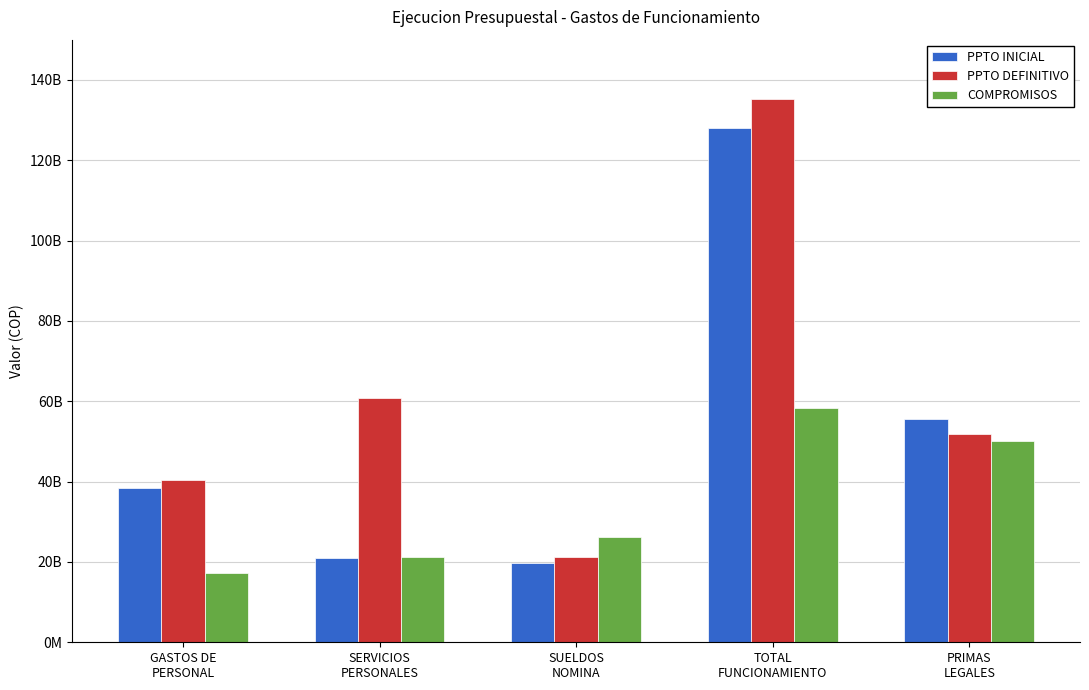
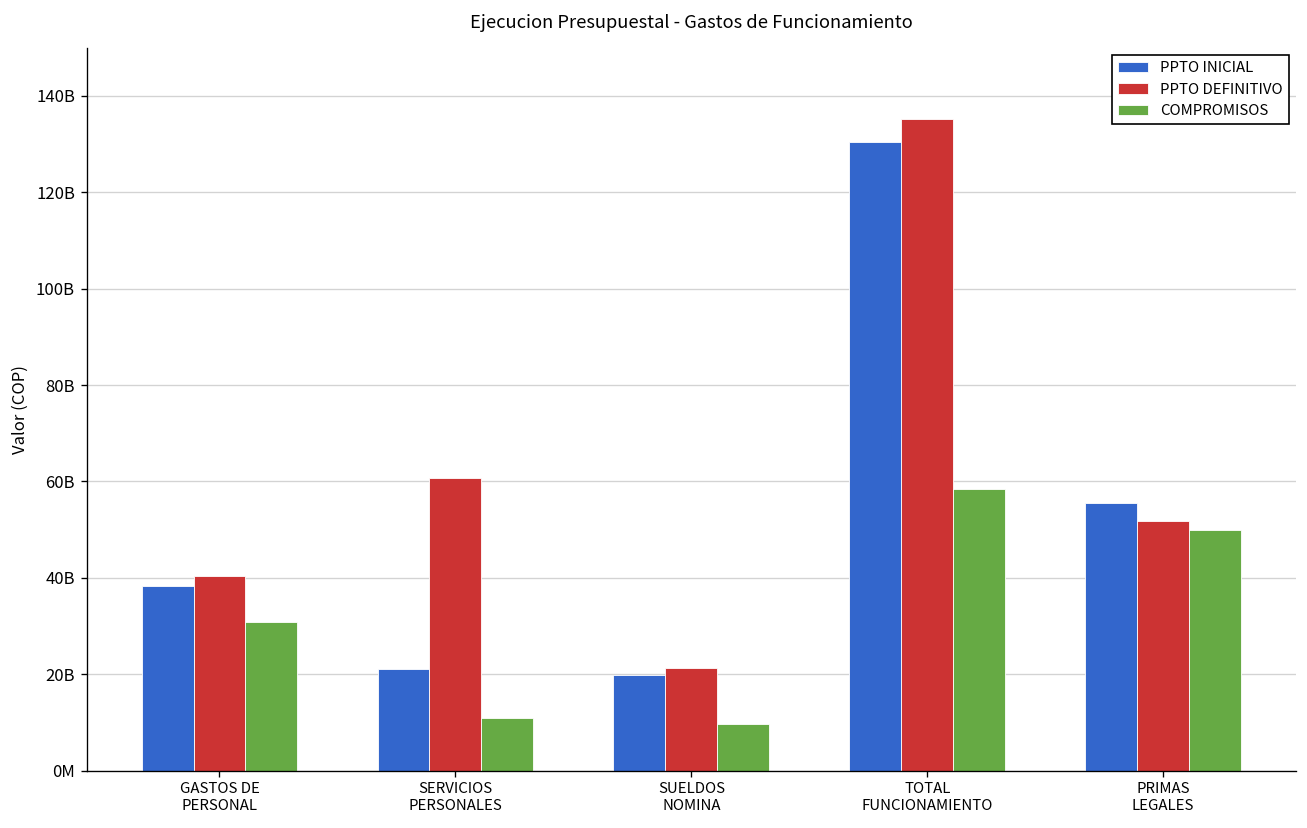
COMPROMISOS, GASTOS DE PERSONAL: 17000000000 -> 31000000000
COMPROMISOS, SERVICIOS PERSONALES: 21000000000 -> 11000000000
COMPROMISOS, SUELDOS NOMINA: 26000000000 -> 10000000000
PPTO INICIAL, TOTAL FUNCIONAMIENTO: 128000000000 -> 130000000000
